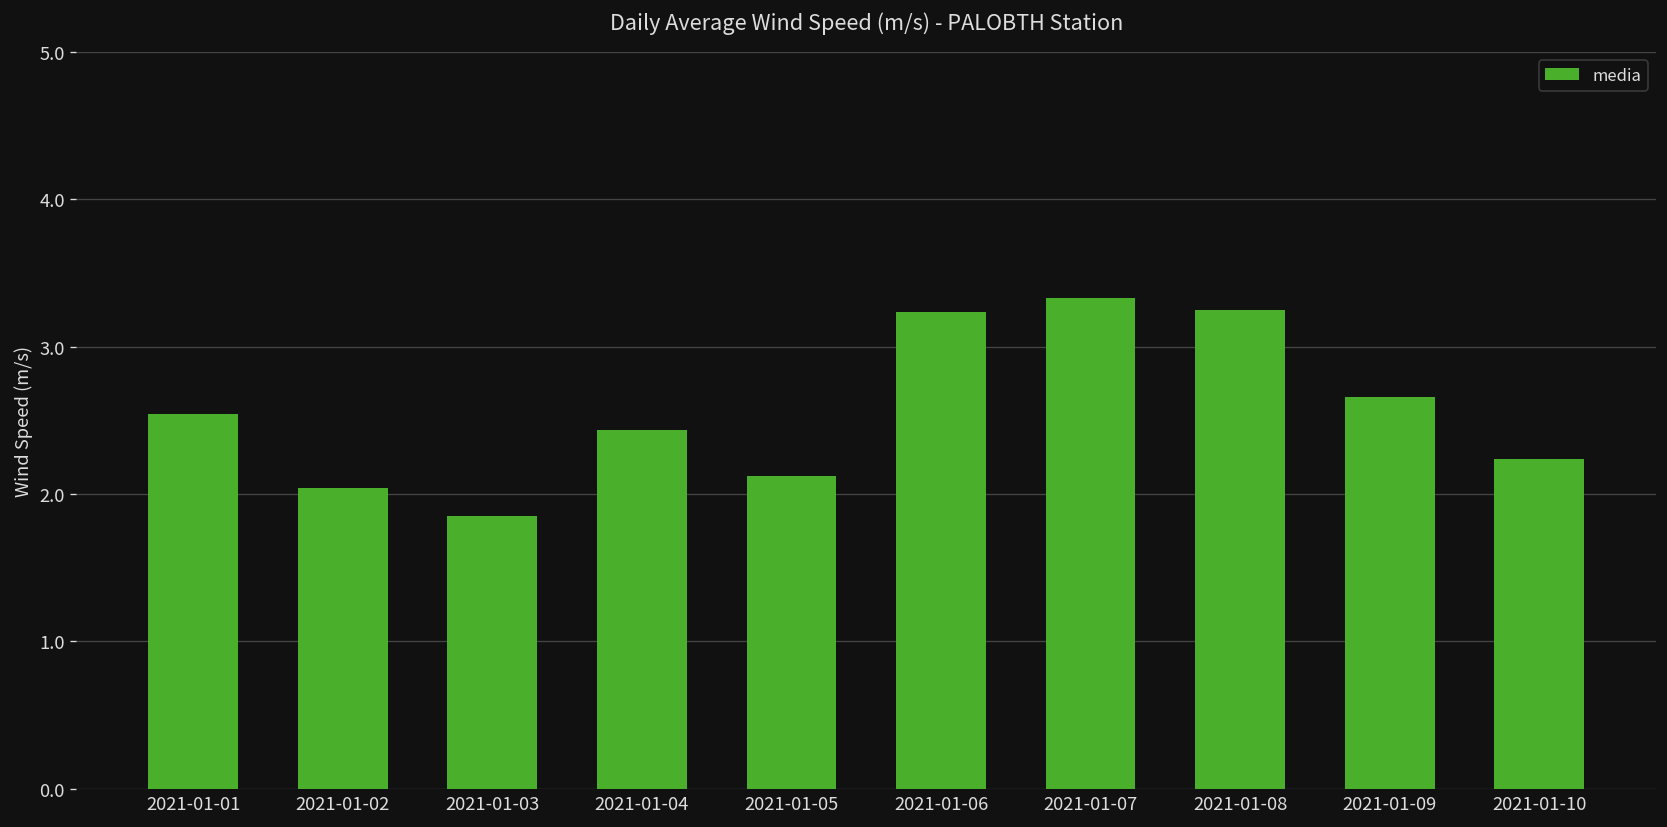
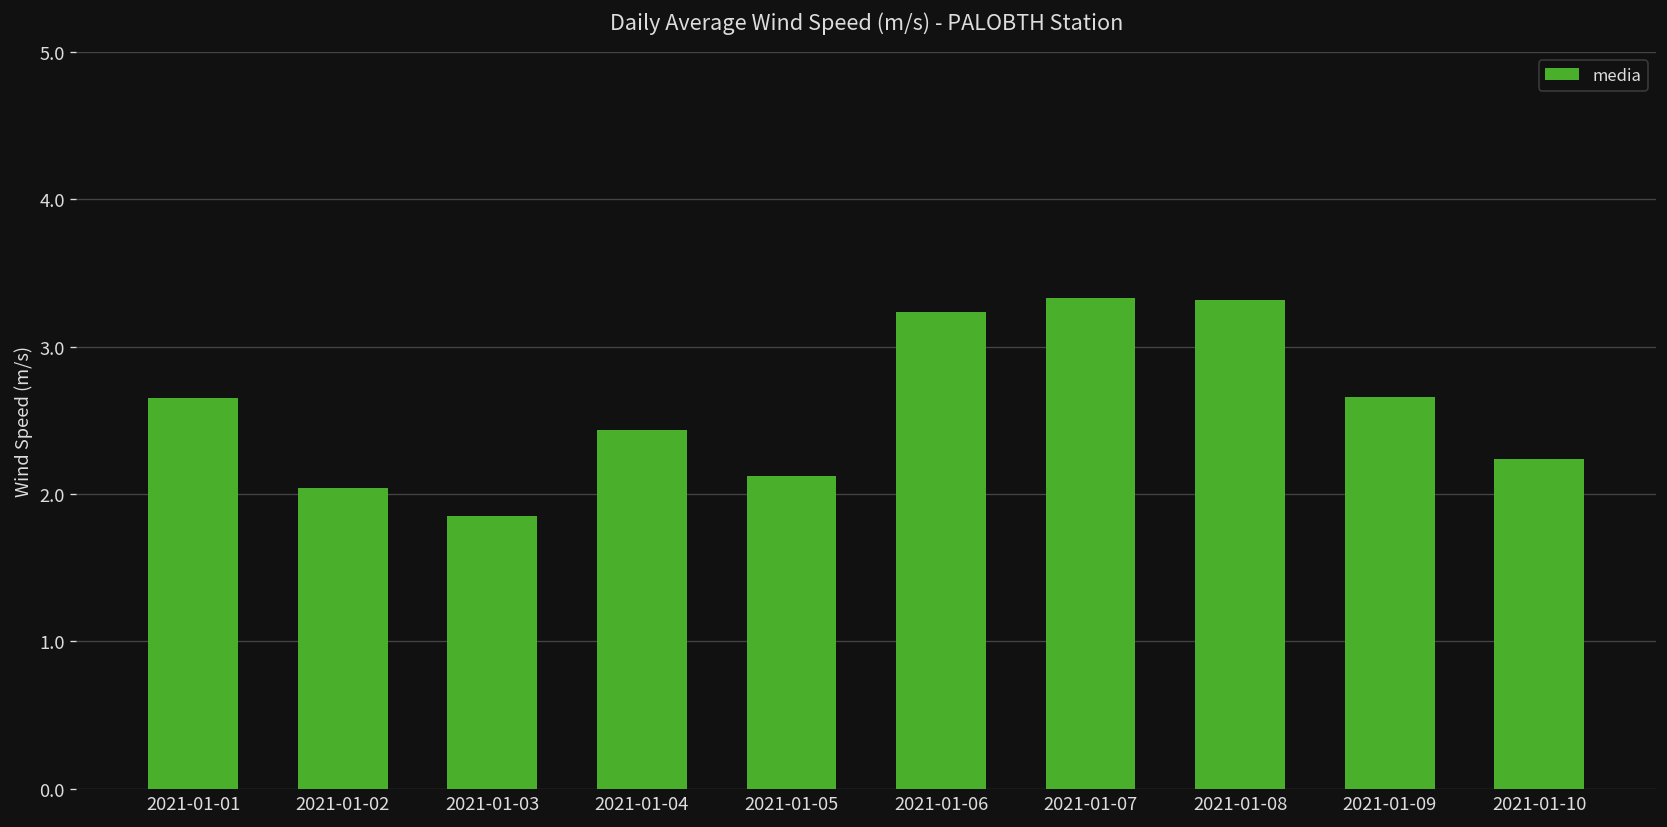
2021-01-01: 2.54 -> 2.65
2021-01-08: 3.25 -> 3.32
